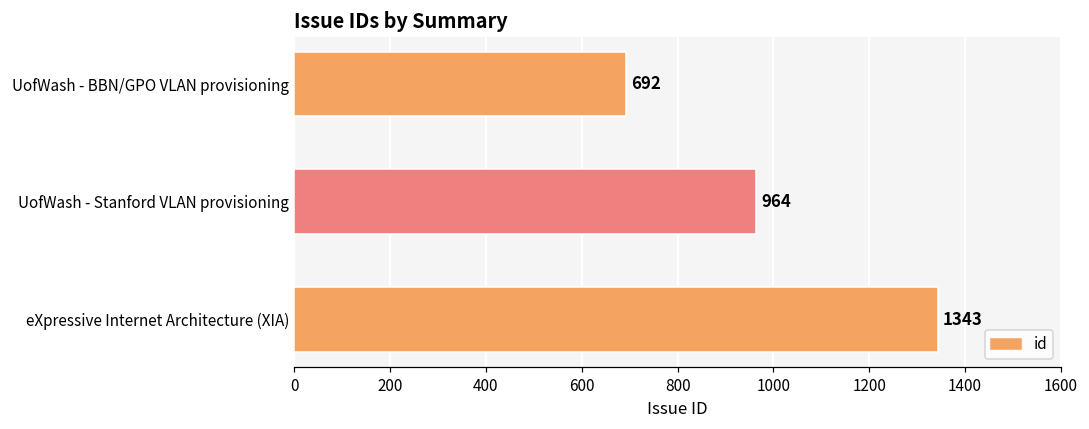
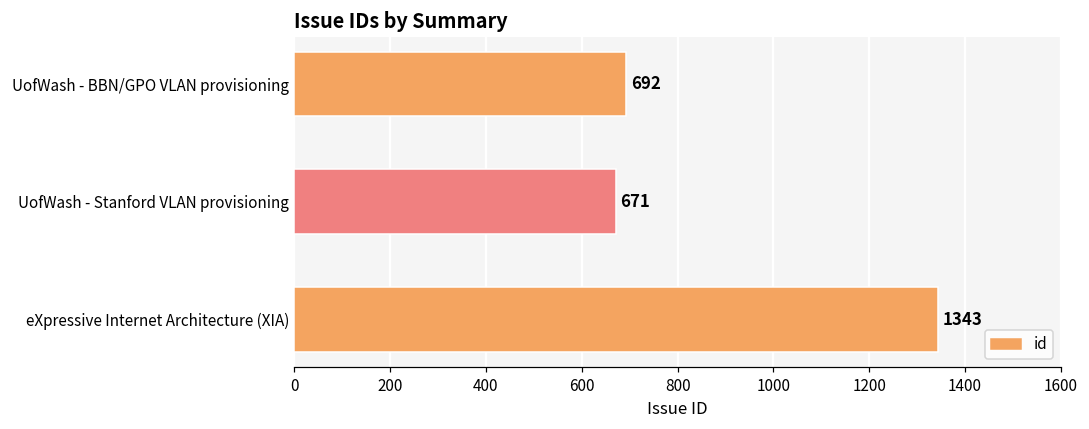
UofWash - Stanford VLAN provisioning: 964 -> 671
